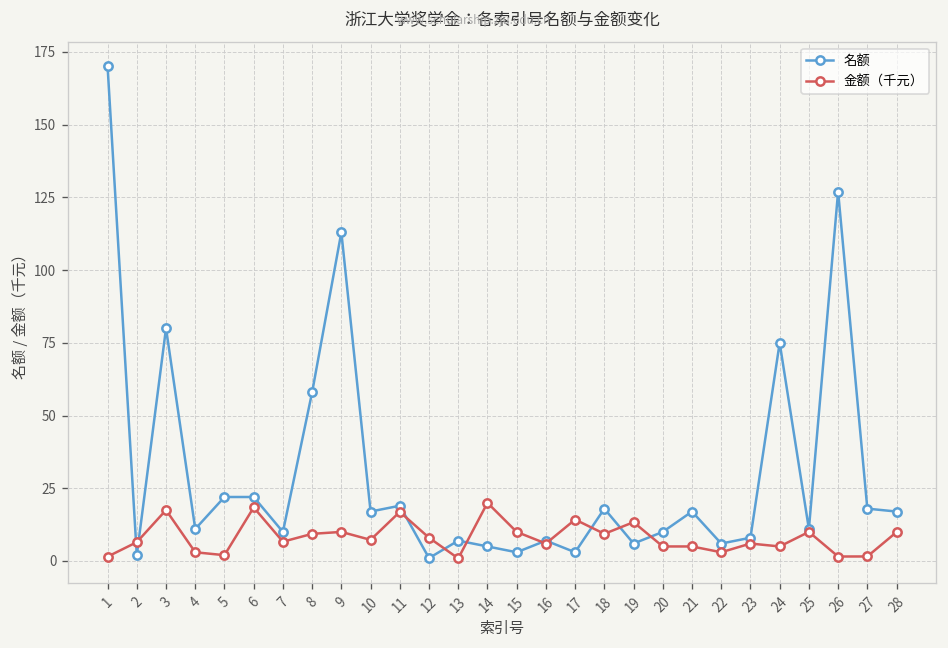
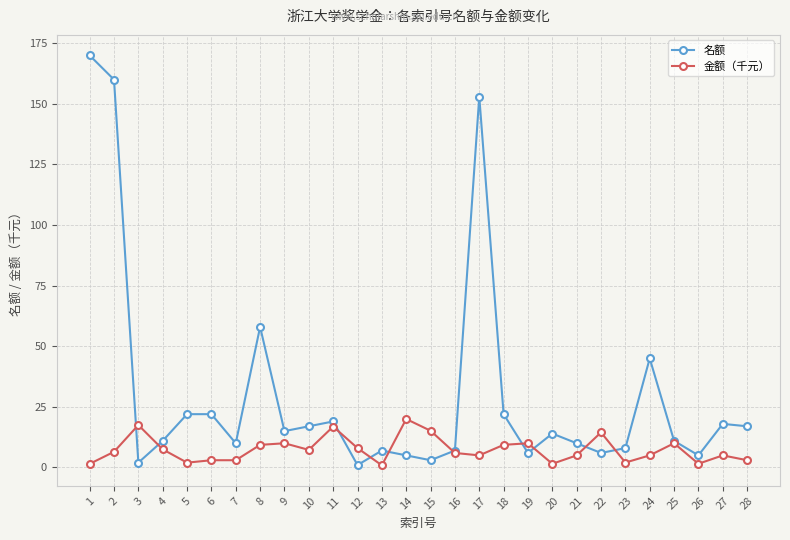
名额, 2: 2 -> 160
名额, 3: 80 -> 2
金额（千元）, 4: 3 -> 7
金额（千元）, 6: 18 -> 3
金额（千元）, 7: 7 -> 3
名额, 9: 113 -> 15
金额（千元）, 15: 10 -> 15
名额, 17: 3 -> 153
金额（千元）, 17: 14 -> 5
名额, 18: 18 -> 22
金额（千元）, 19: 13 -> 10
名额, 20: 10 -> 14
金额（千元）, 20: 5 -> 2
名额, 21: 17 -> 10
金额（千元）, 22: 3 -> 14
金额（千元）, 23: 6 -> 2
名额, 24: 75 -> 45
名额, 26: 127 -> 5
金额（千元）, 27: 2 -> 5
金额（千元）, 28: 10 -> 3
